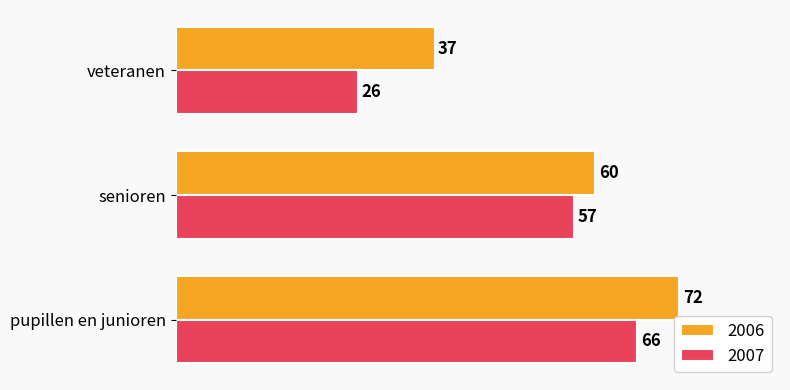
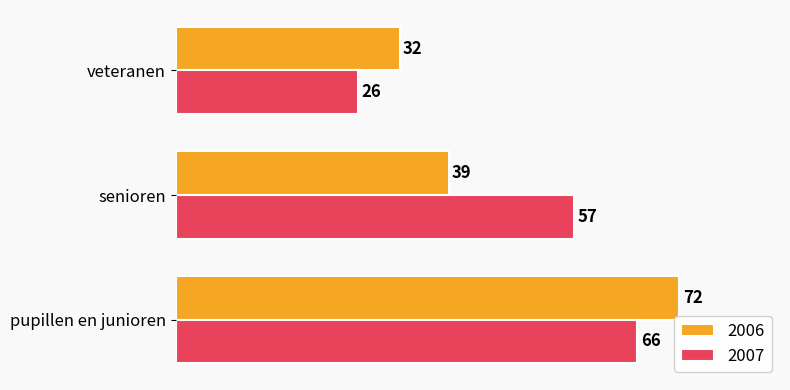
2006, veteranen: 37 -> 32
2006, senioren: 60 -> 39
